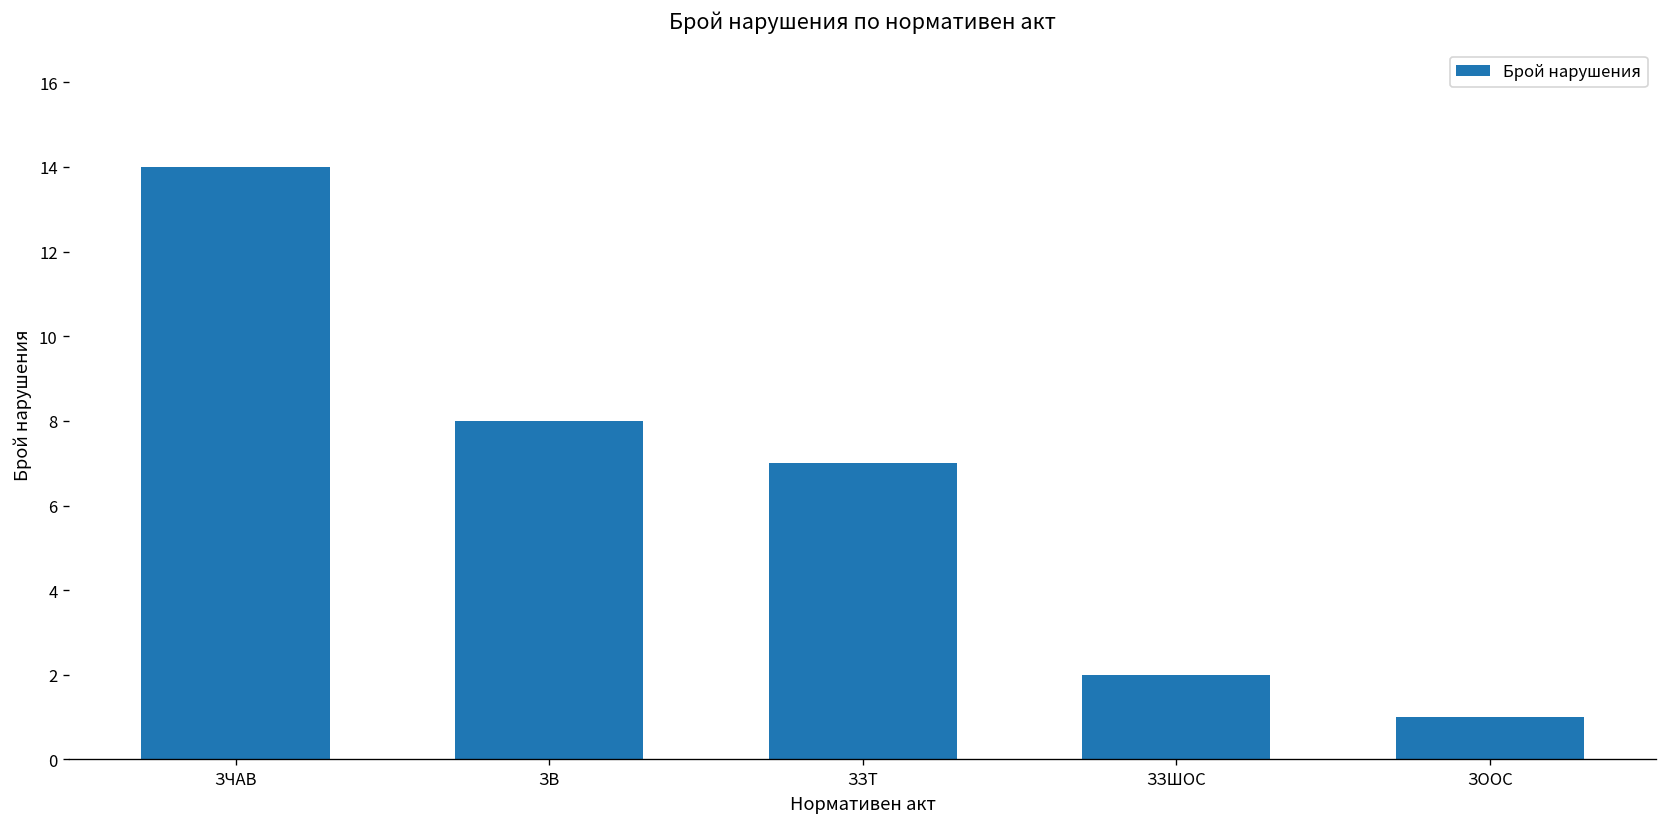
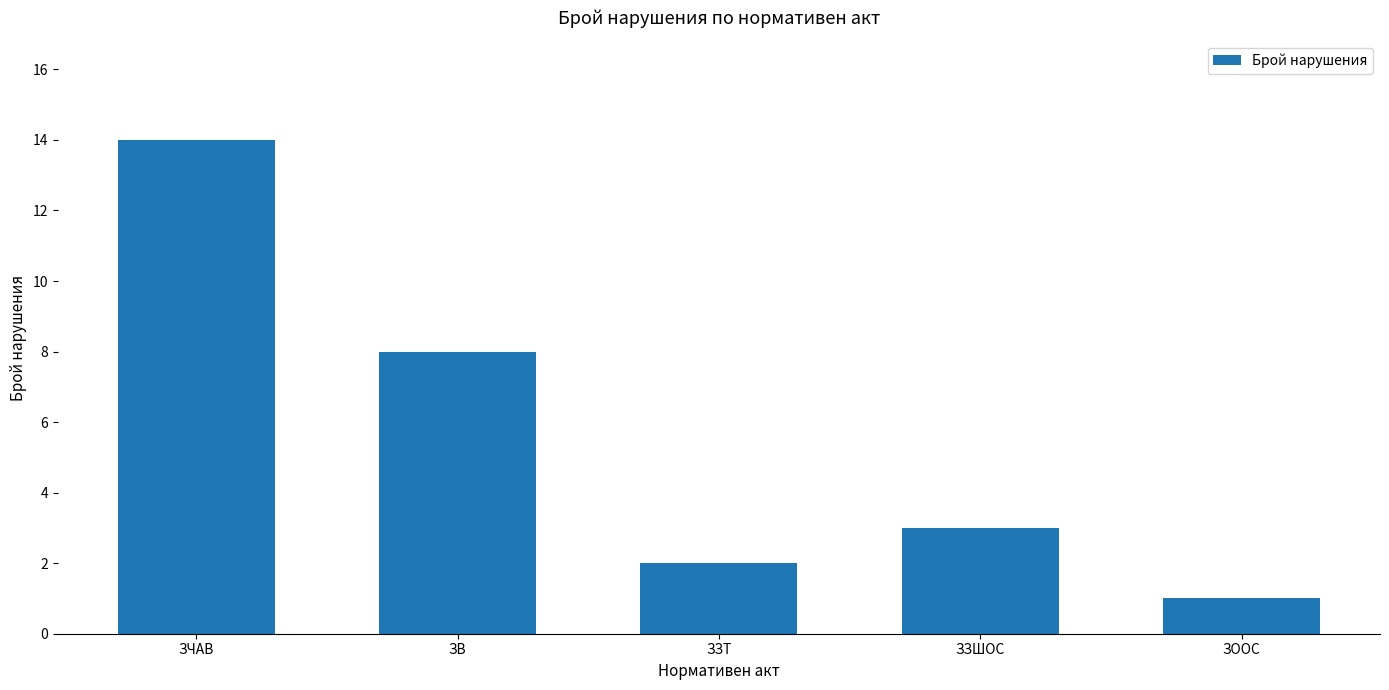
ЗЗТ: 7 -> 2
ЗЗШОС: 2 -> 3
